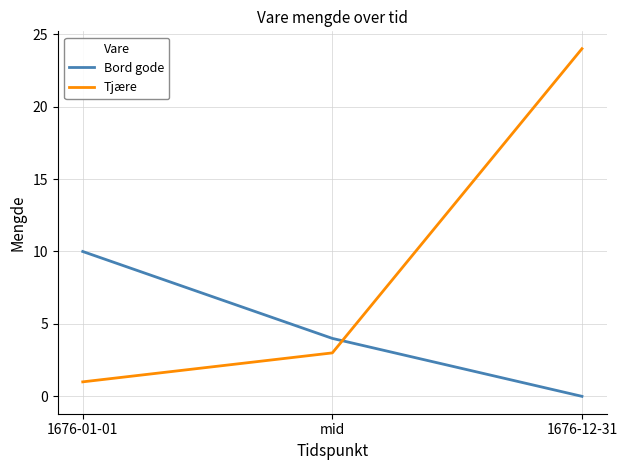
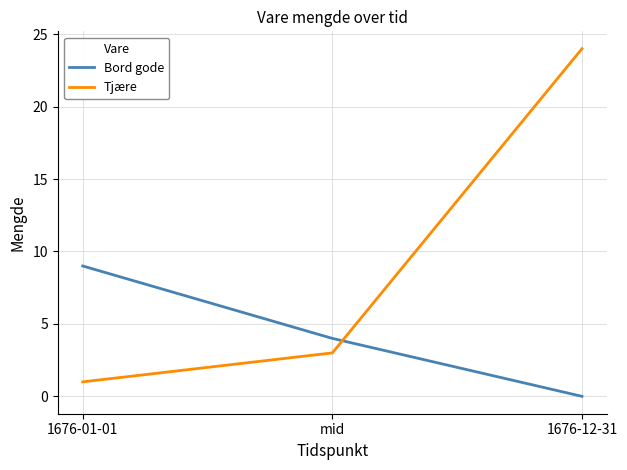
Bord gode, 1676-01-01: 10 -> 9
